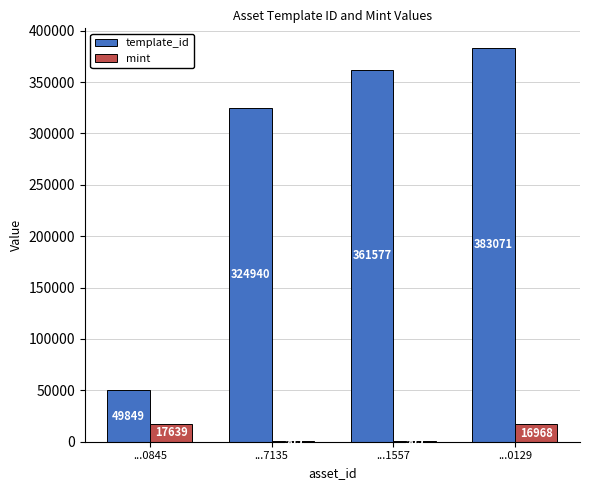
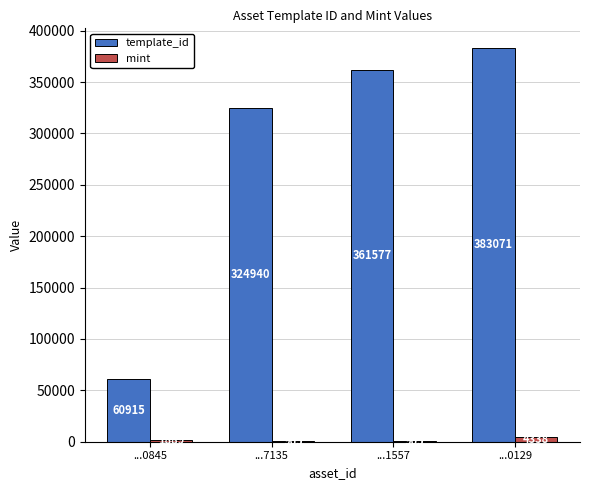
template_id, ...0845: 49849 -> 60915
mint, ...0845: 18000 -> 2000
mint, ...0129: 17000 -> 4000
